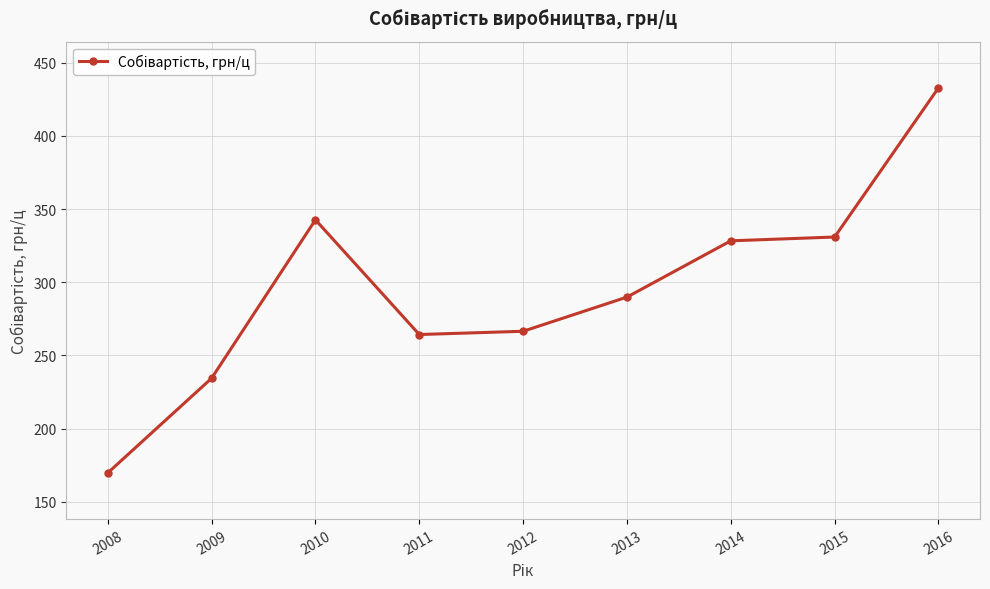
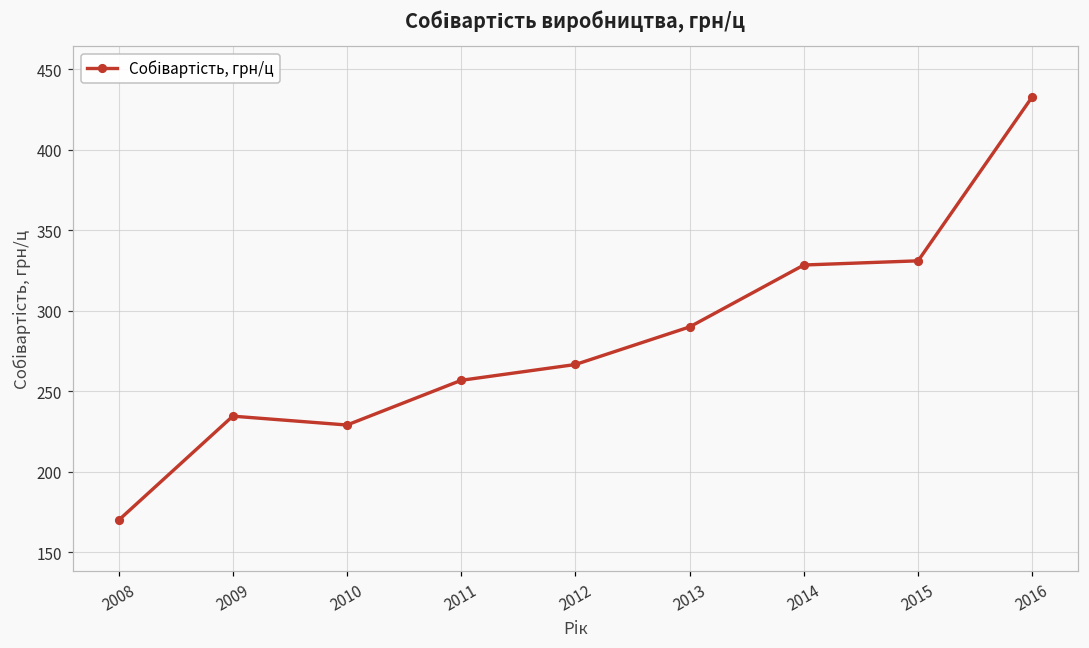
2010: 343 -> 229
2011: 264 -> 257
